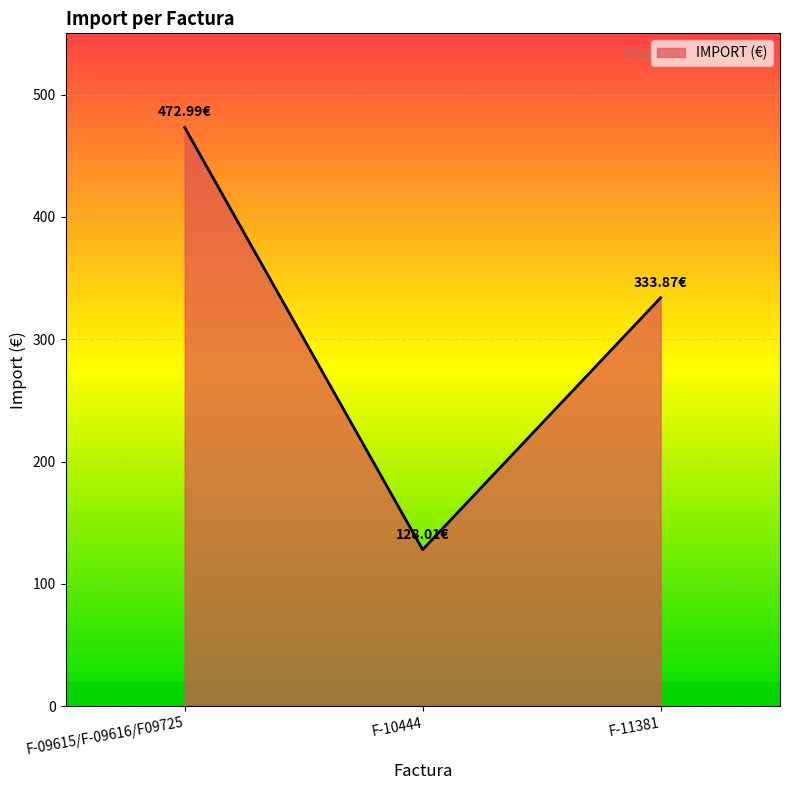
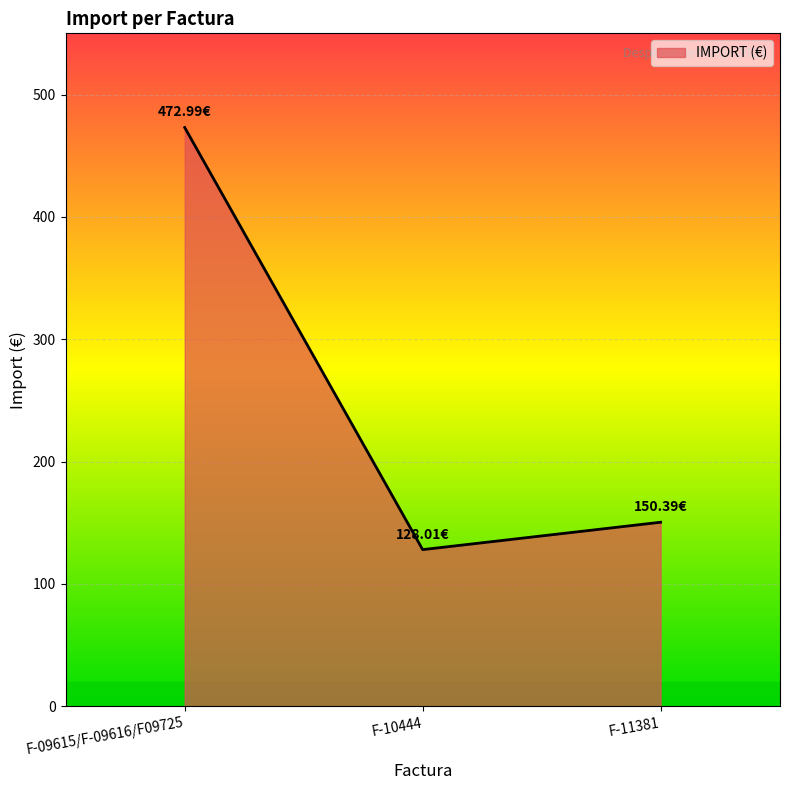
F-11381: 333.87€ -> 150.39€
